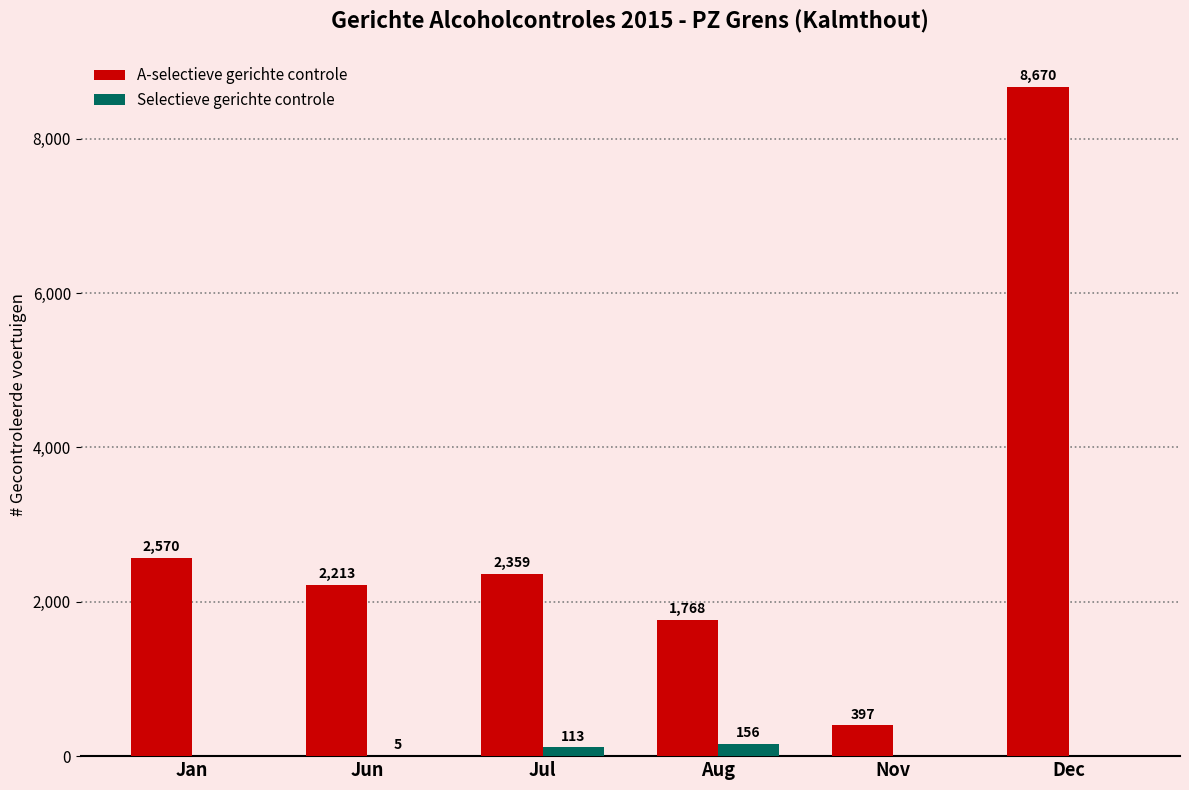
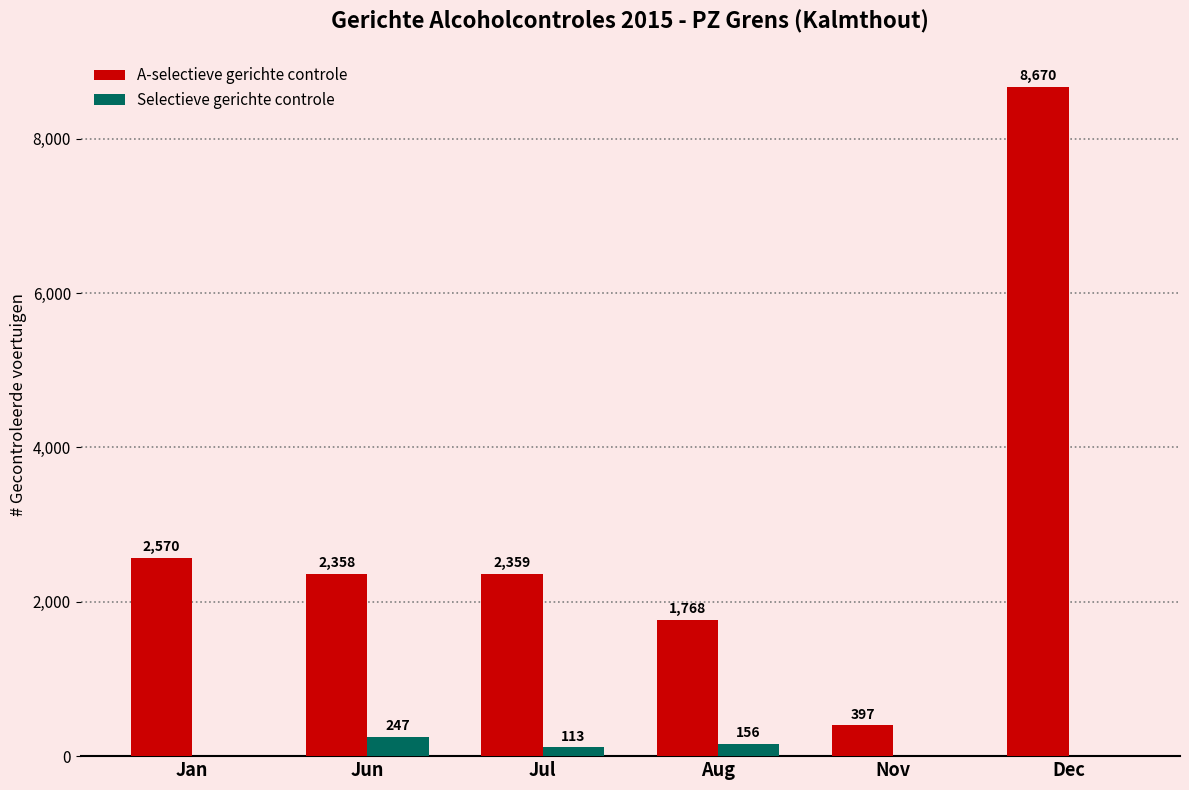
A-selectieve gerichte controle, Jun: 2,213 -> 2,358
Selectieve gerichte controle, Jun: 5 -> 247
